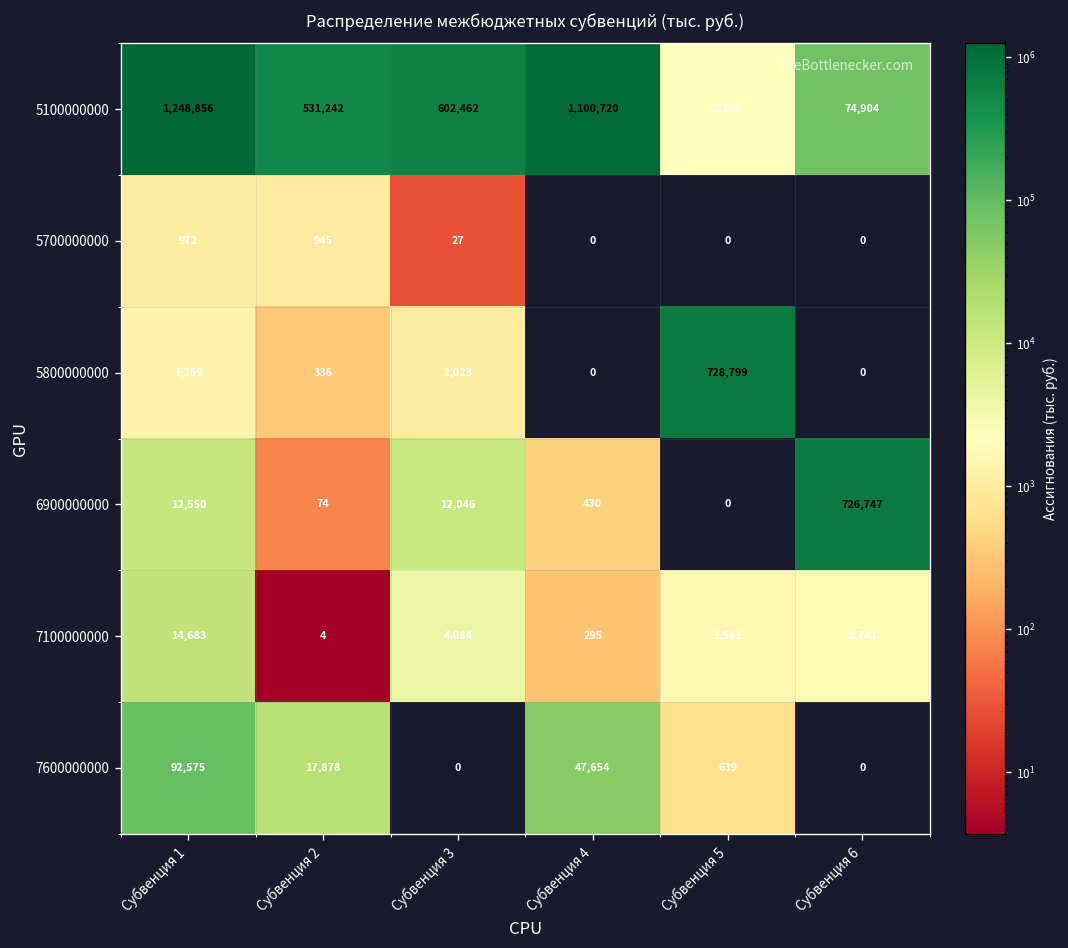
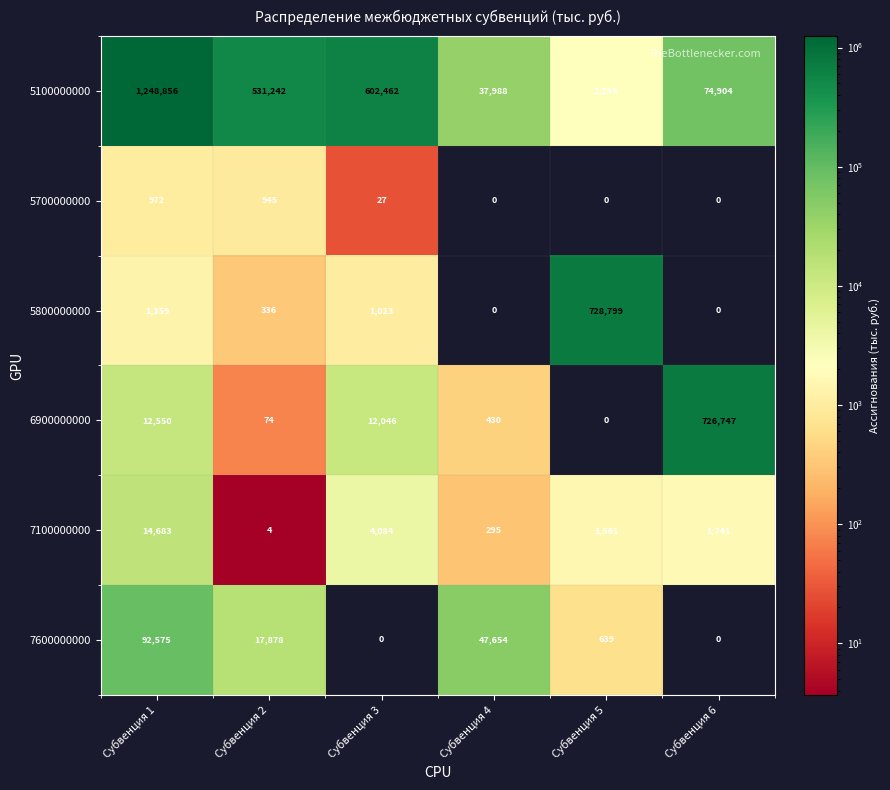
5100000000, Субвенция 4: 1,100,720 -> 37,988
